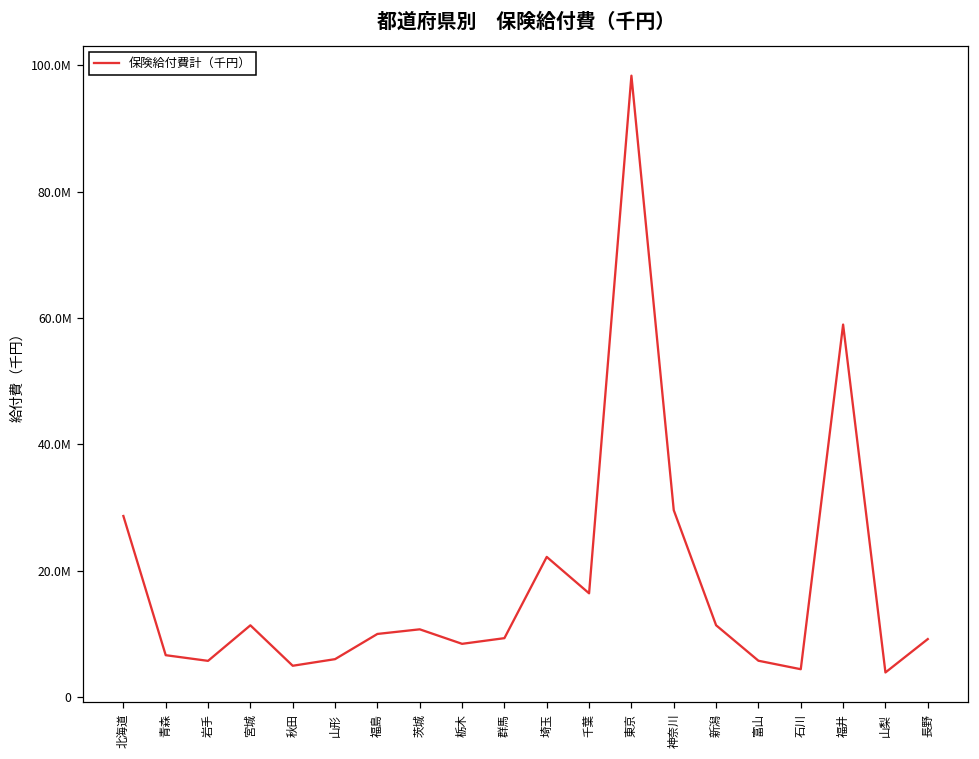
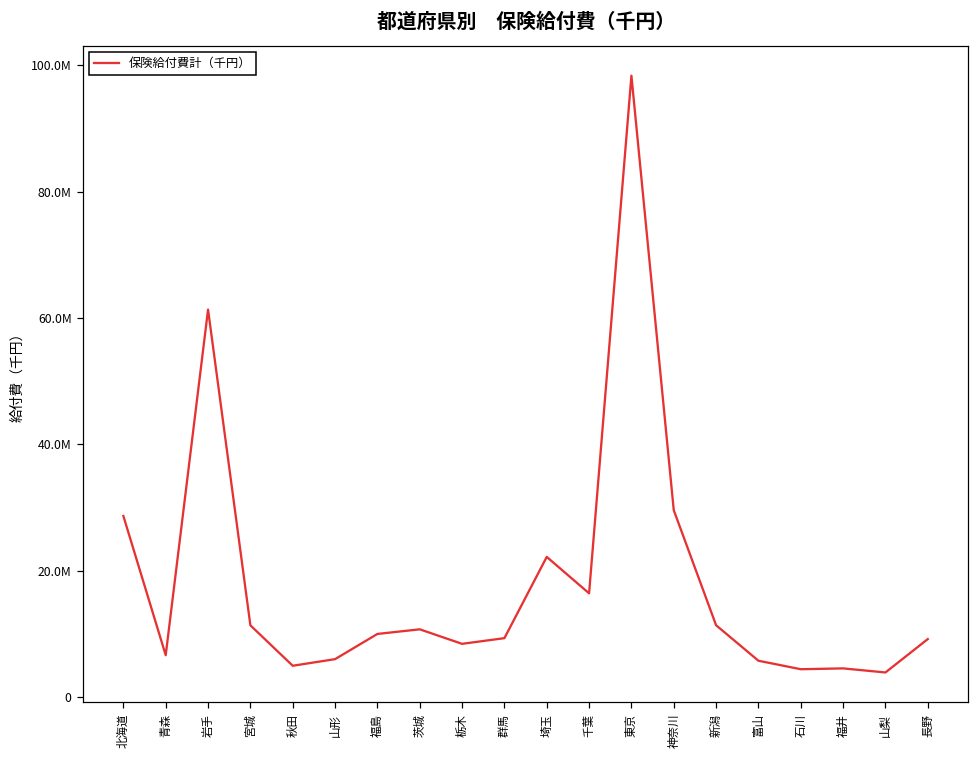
岩手: 6000000 -> 61000000
福井: 59000000 -> 5000000
